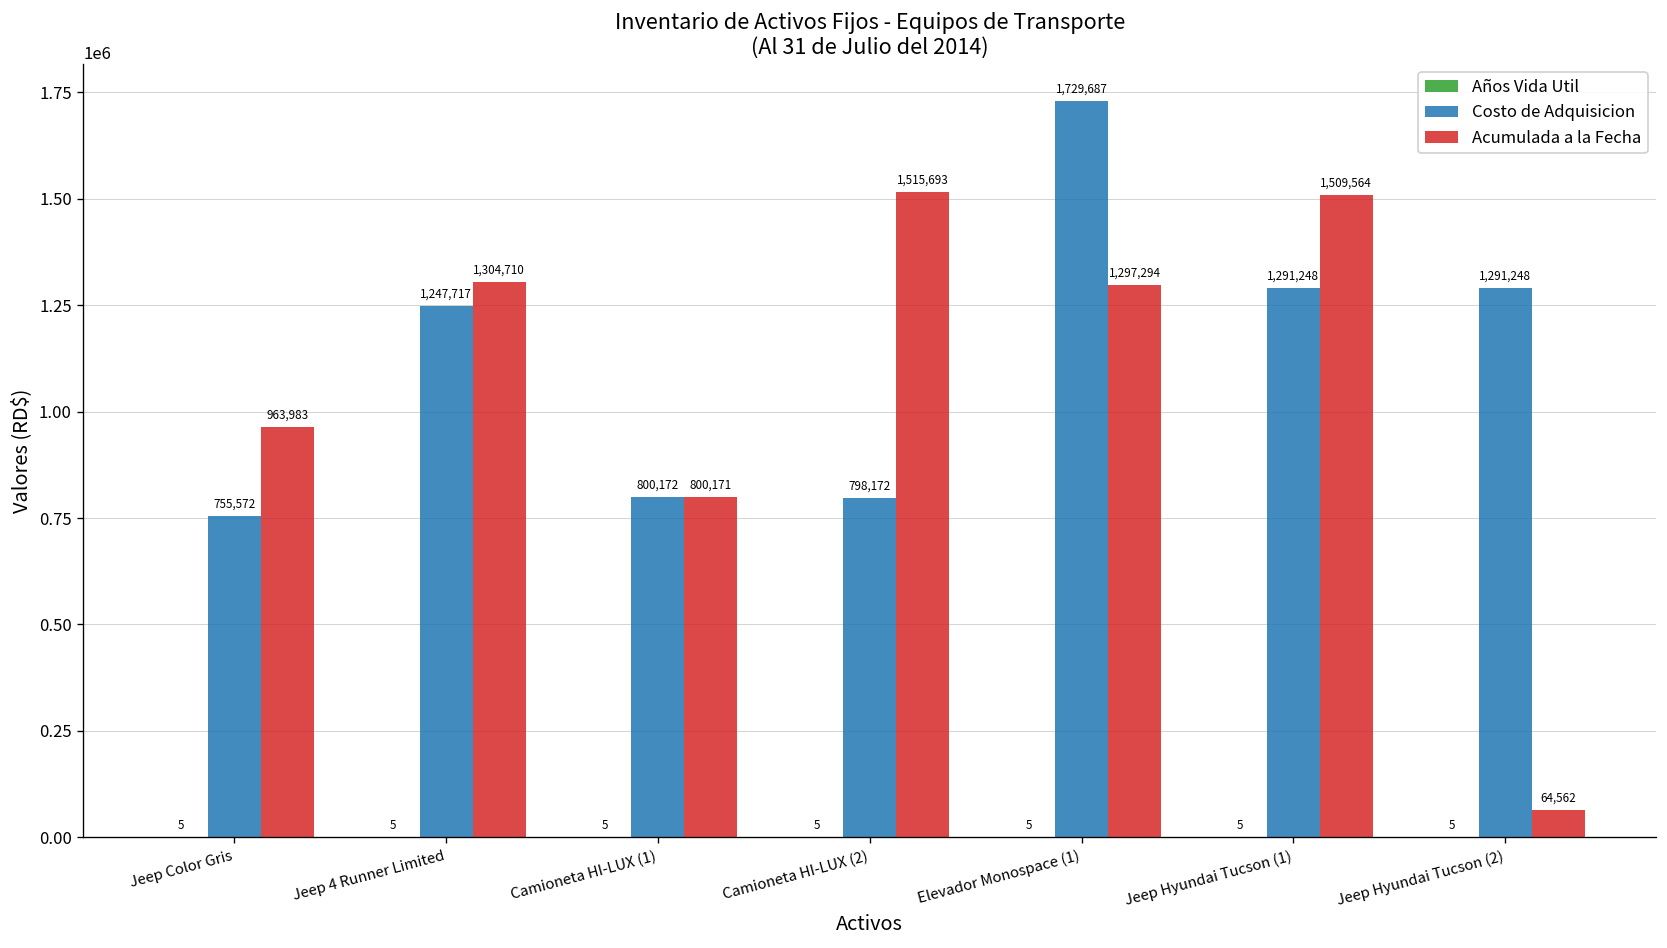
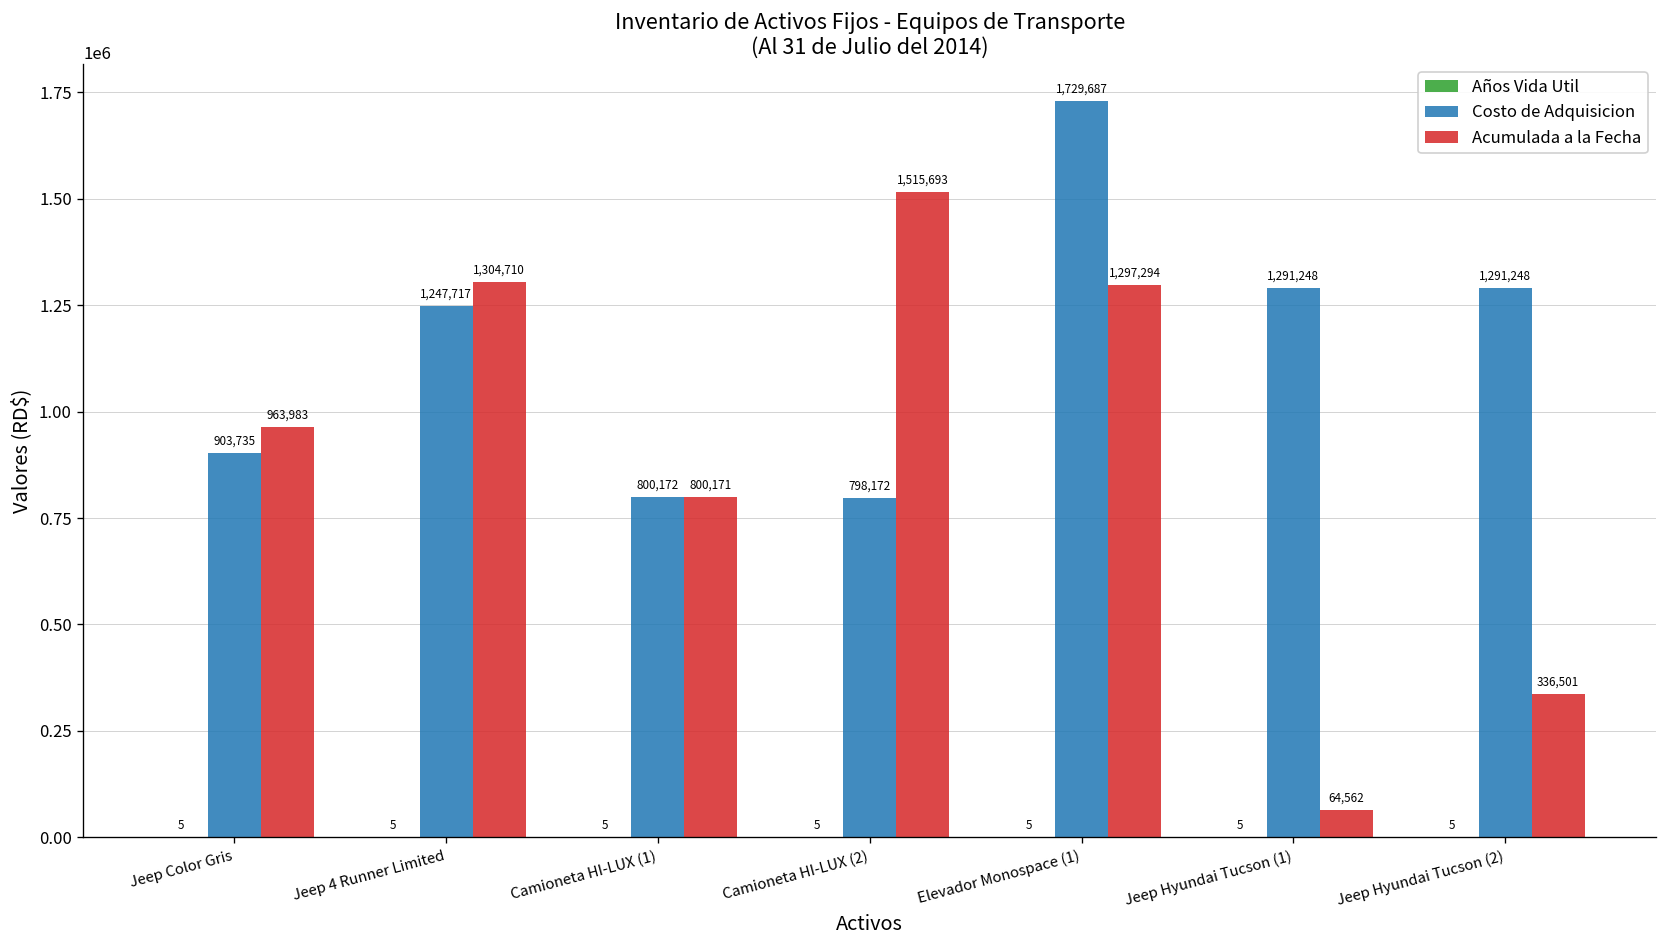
Costo de Adquisicion, Jeep Color Gris: 755,572 -> 903,735
Acumulada a la Fecha, Jeep Hyundai Tucson (1): 1,509,564 -> 64,562
Acumulada a la Fecha, Jeep Hyundai Tucson (2): 64,562 -> 336,501
